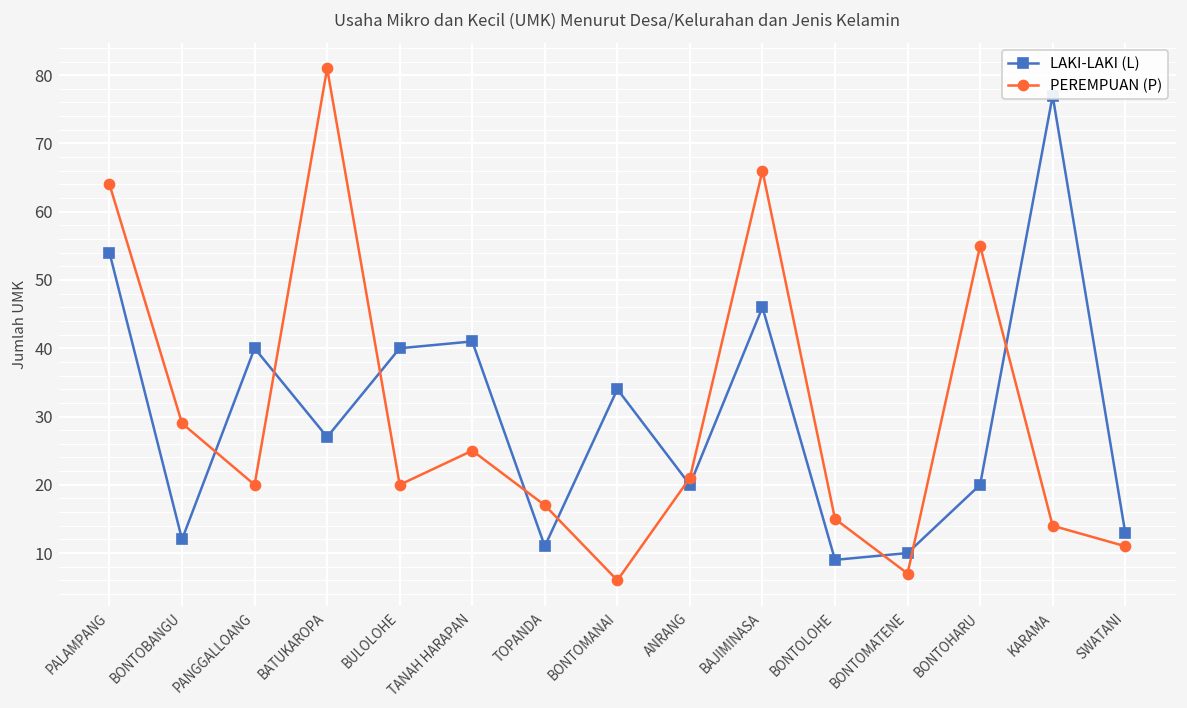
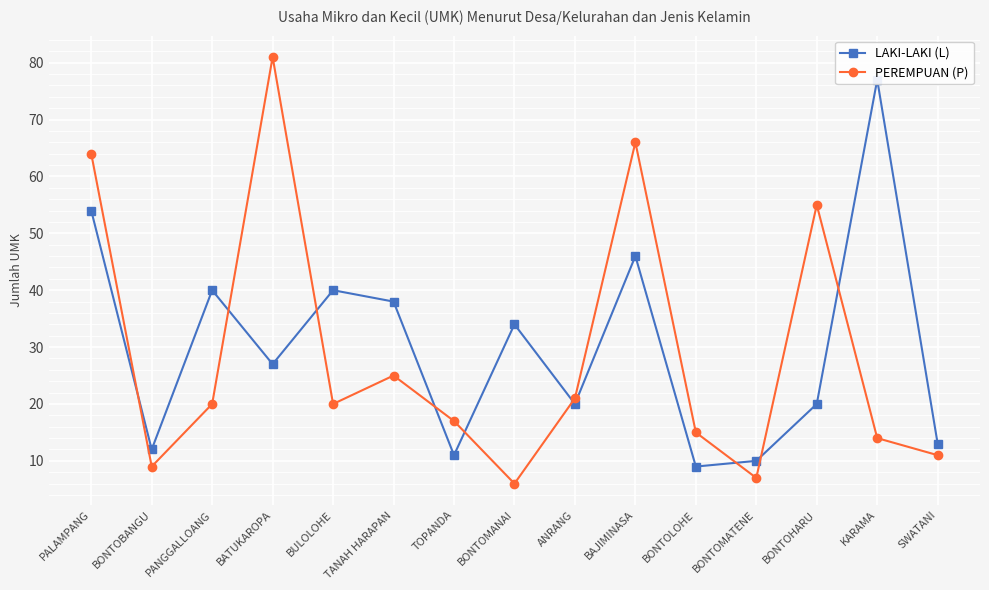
PEREMPUAN (P), BONTOBANGU: 29 -> 9
LAKI-LAKI (L), TANAH HARAPAN: 41 -> 38
